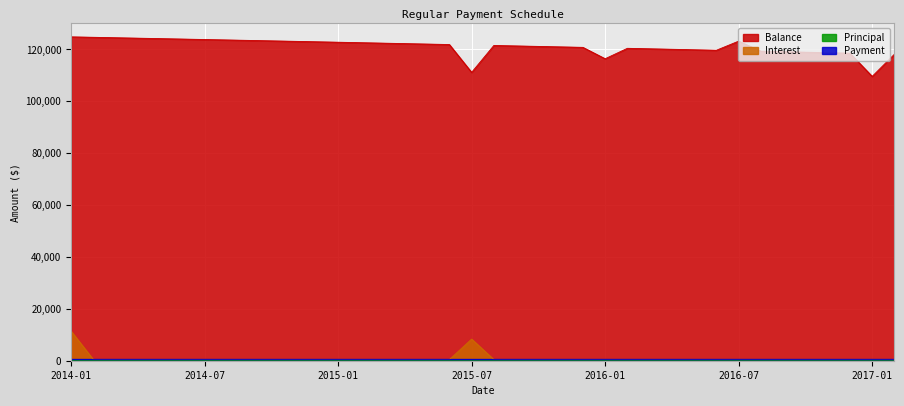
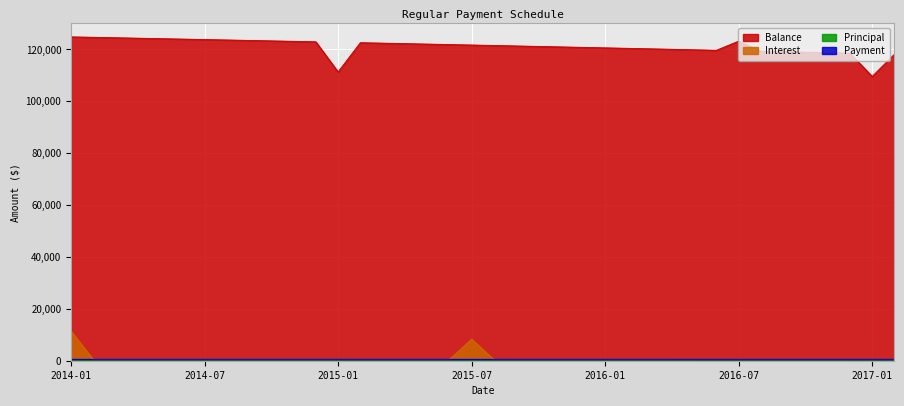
Balance, 2015-01: 123,000 -> 111,000
Balance, 2015-07: 111,000 -> 122,000
Balance, 2016-01: 116,000 -> 121,000
